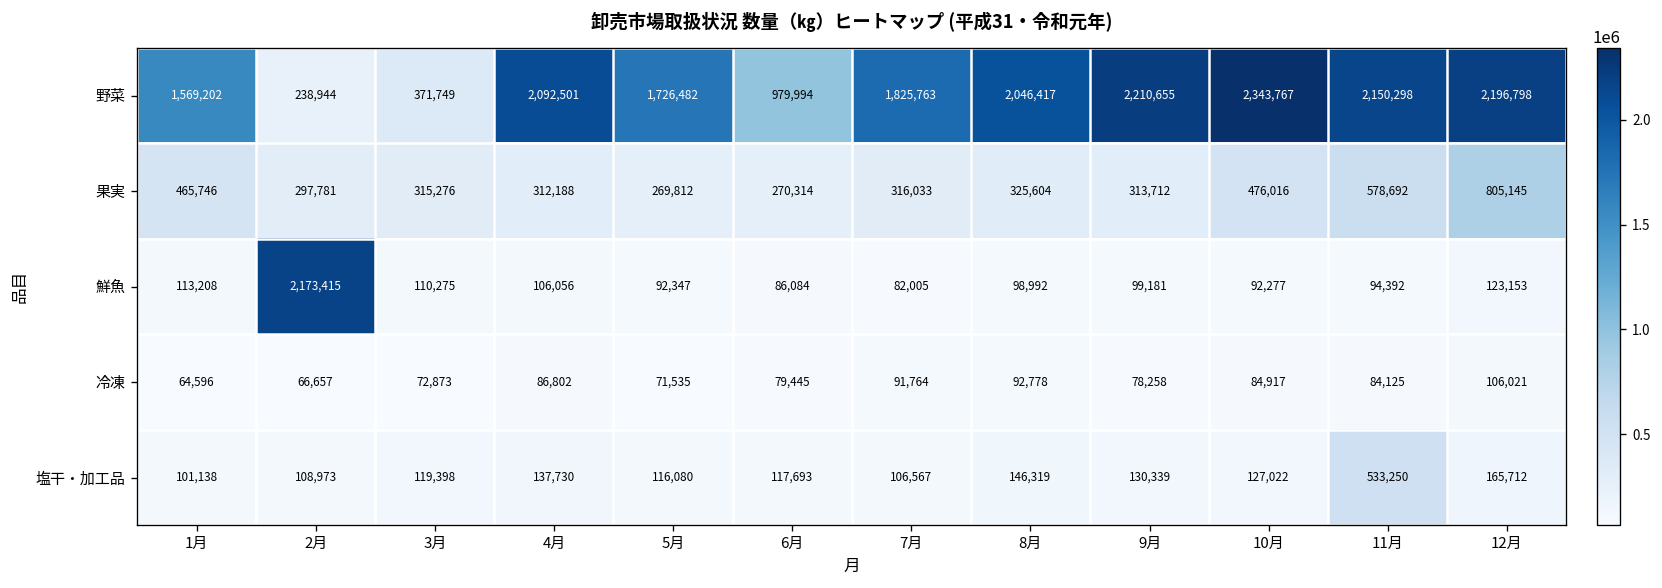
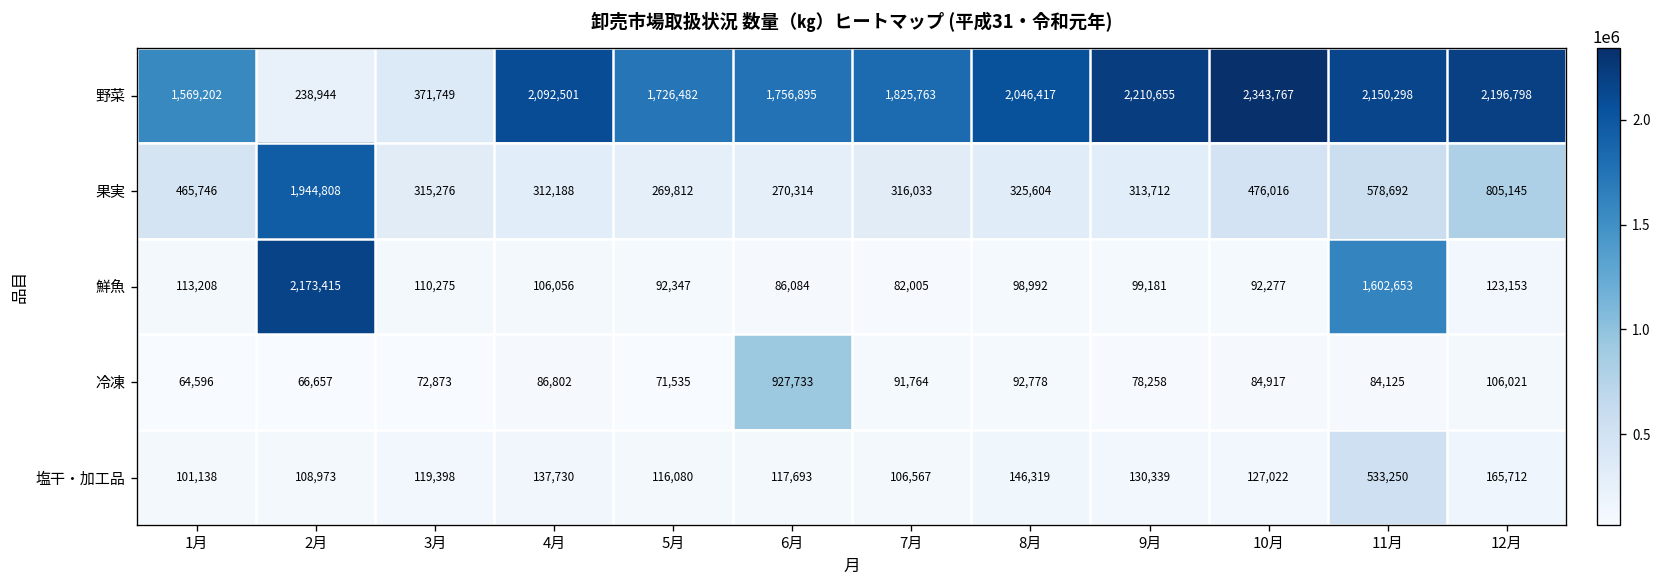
野菜, 6月: 979,994 -> 1,756,895
果実, 2月: 297,781 -> 1,944,808
鮮魚, 11月: 94,392 -> 1,602,653
冷凍, 6月: 79,445 -> 927,733
